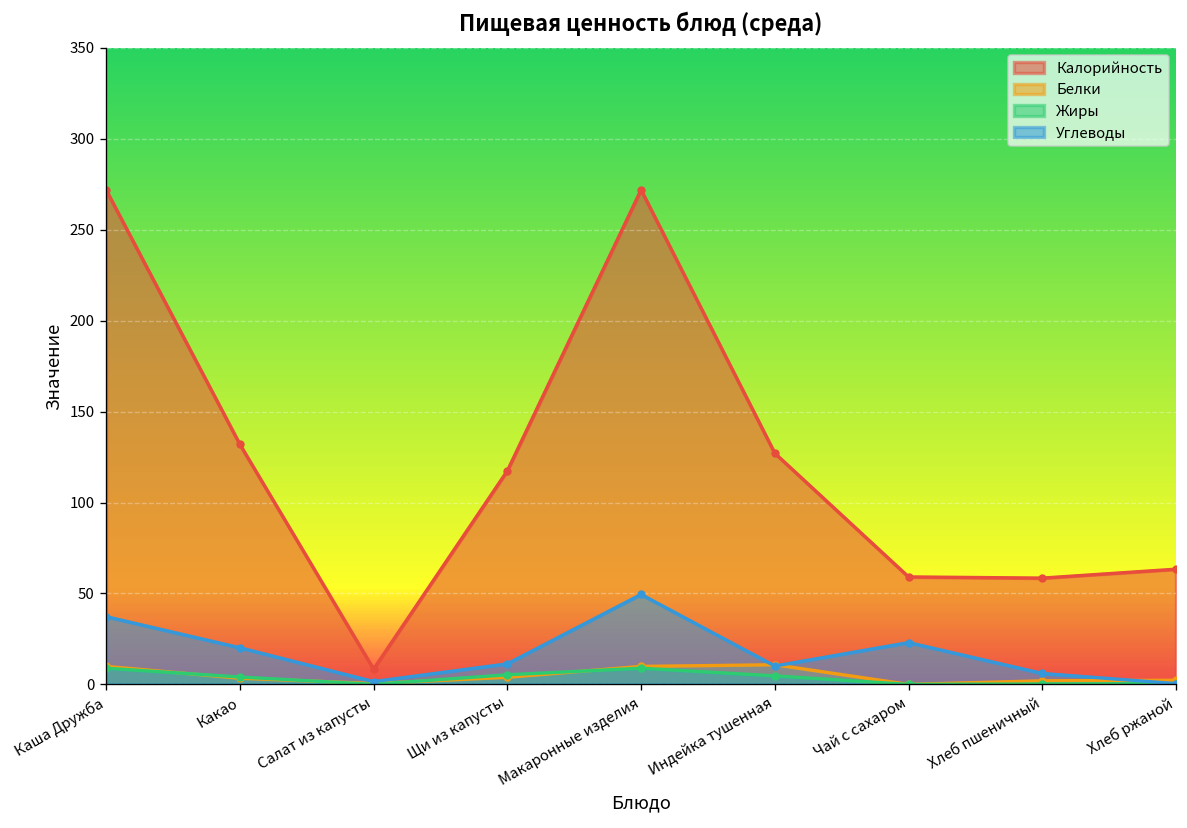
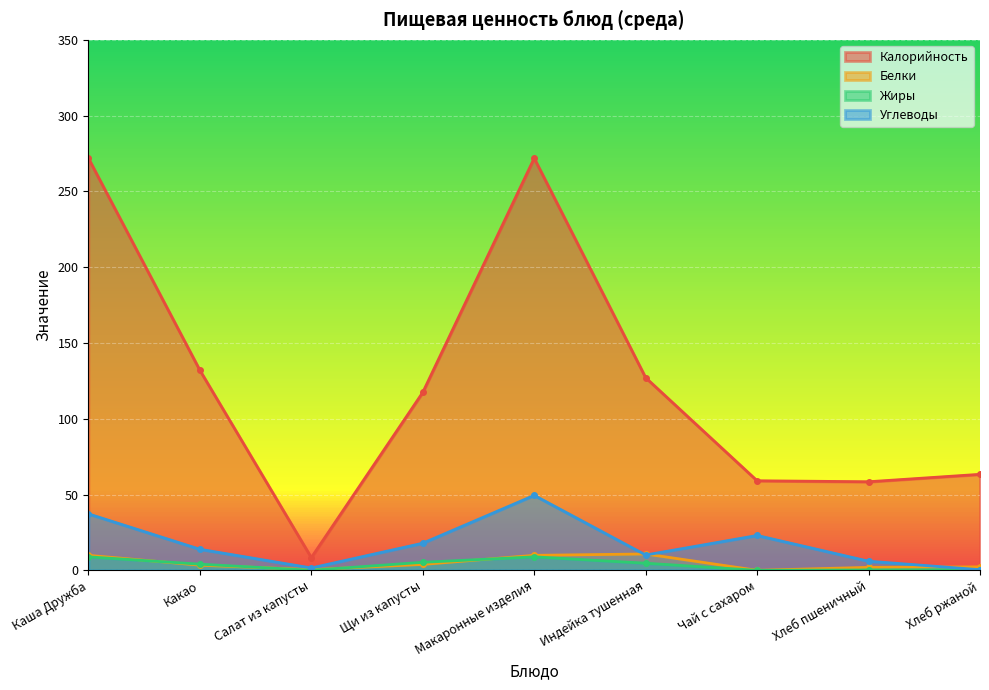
Углеводы, Какао: 20 -> 14
Углеводы, Щи из капусты: 11 -> 18
